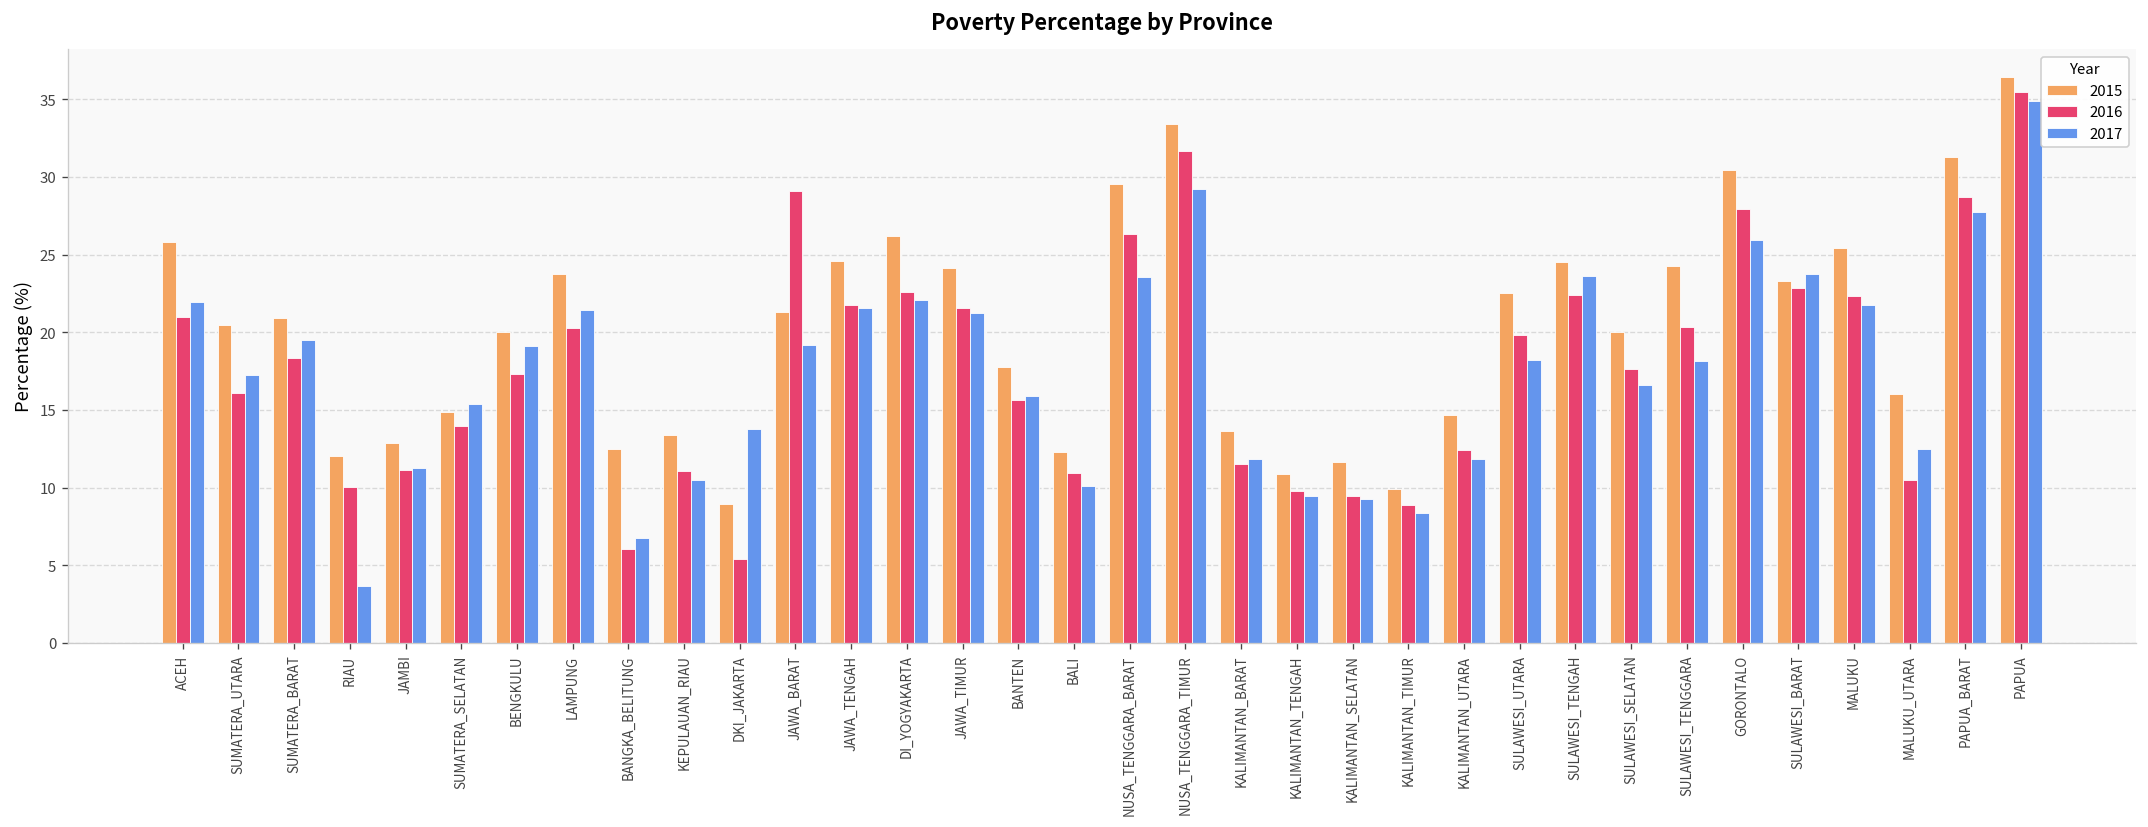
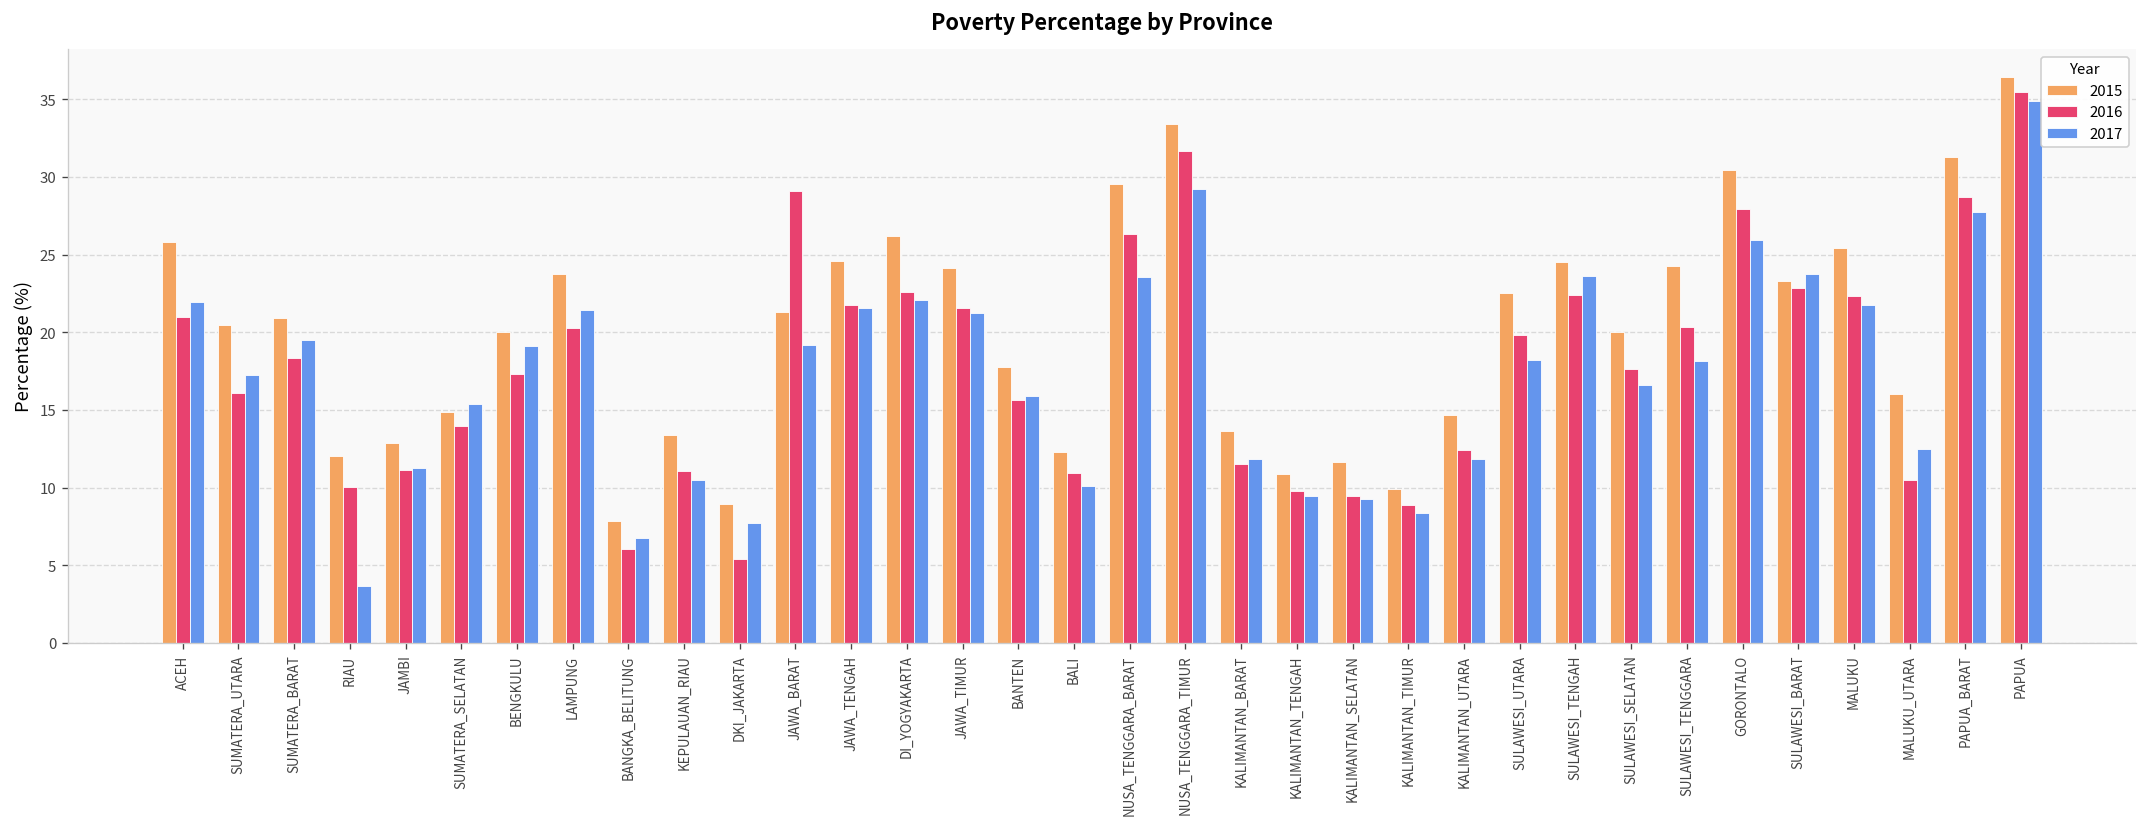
2015, BANGKA_BELITUNG: 12.5 -> 7.9
2017, DKI_JAKARTA: 13.8 -> 7.7
